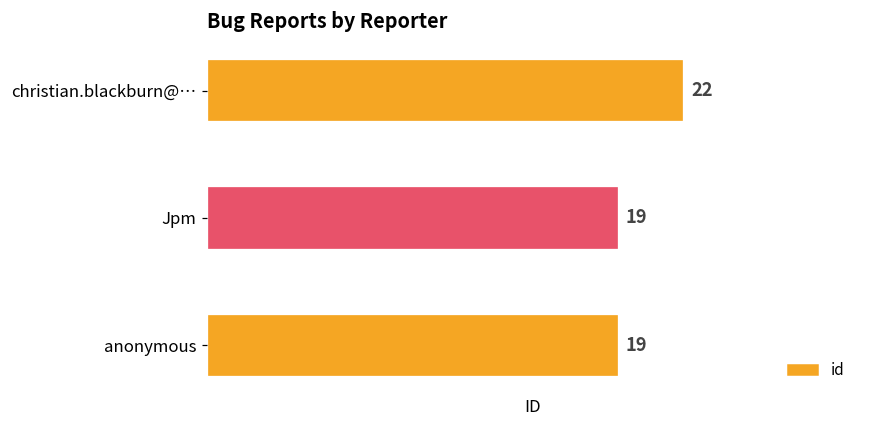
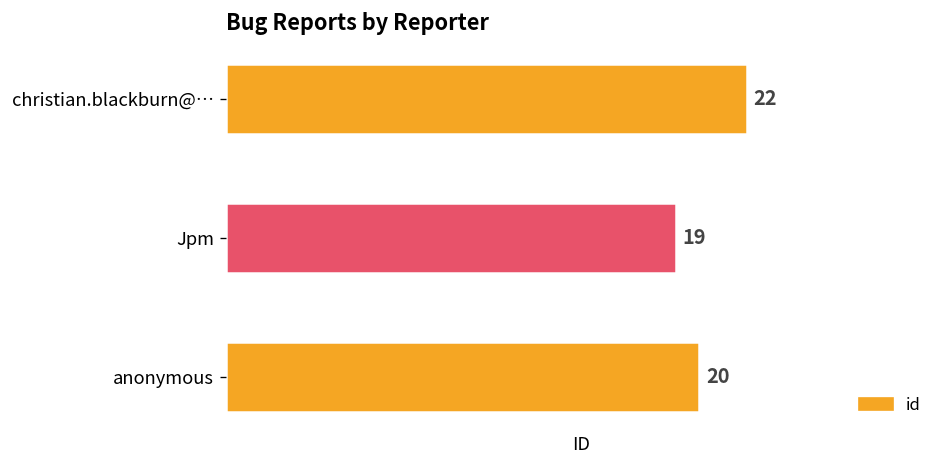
anonymous: 19 -> 20
